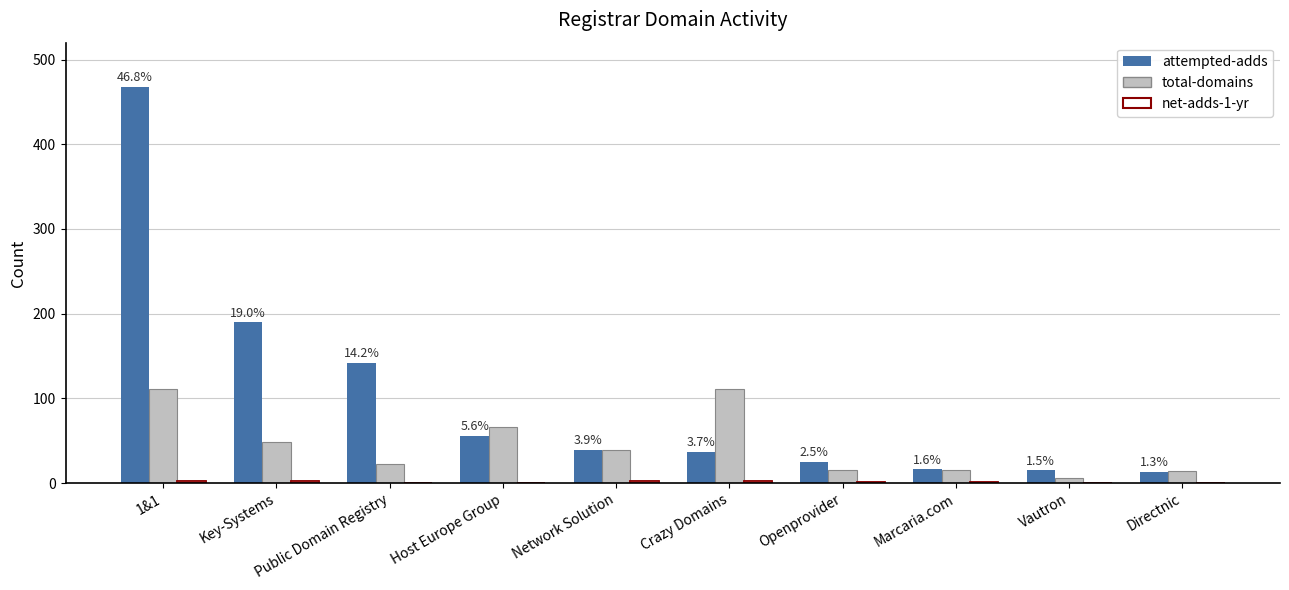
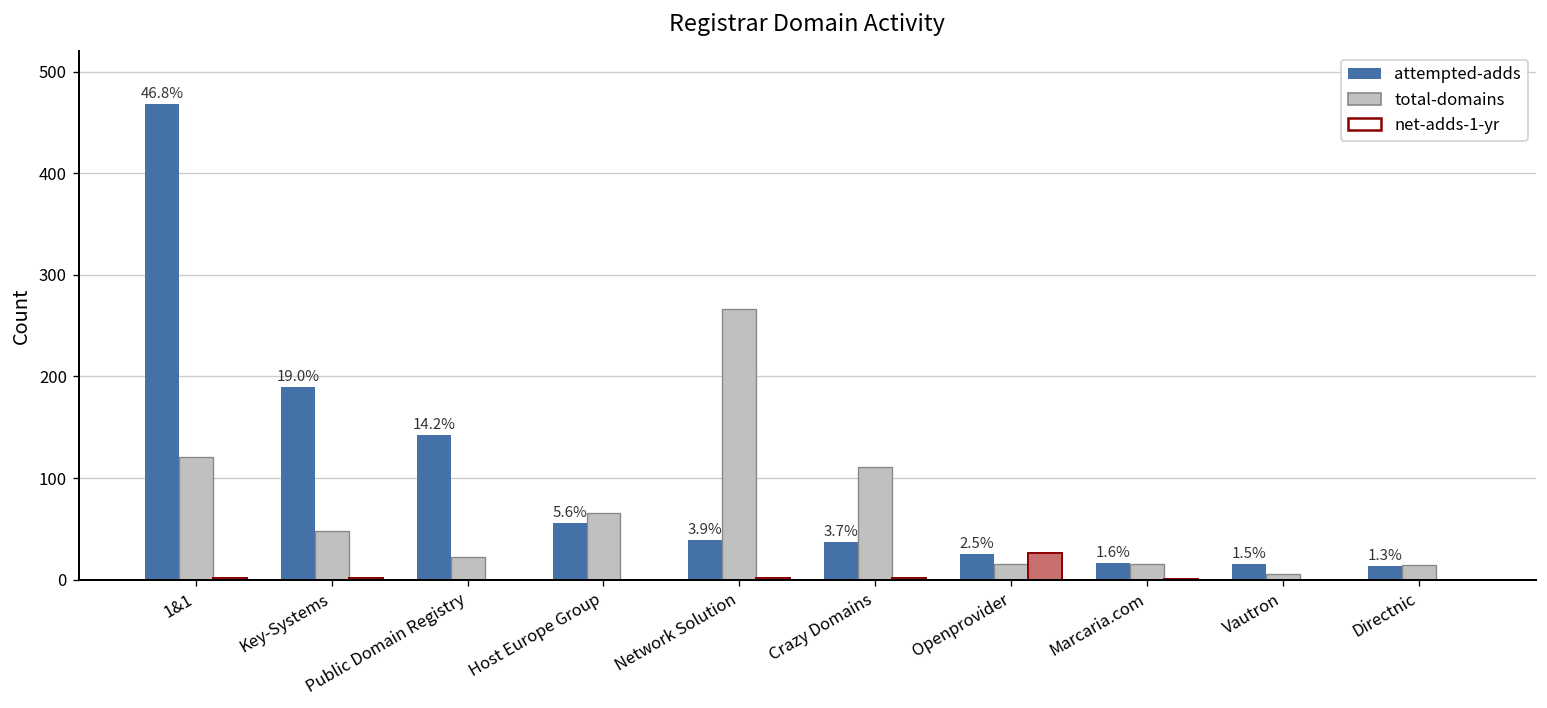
total-domains, 1&1: 110 -> 120
total-domains, Network Solution: 40 -> 270
net-adds-1-yr, Openprovider: 0 -> 30
